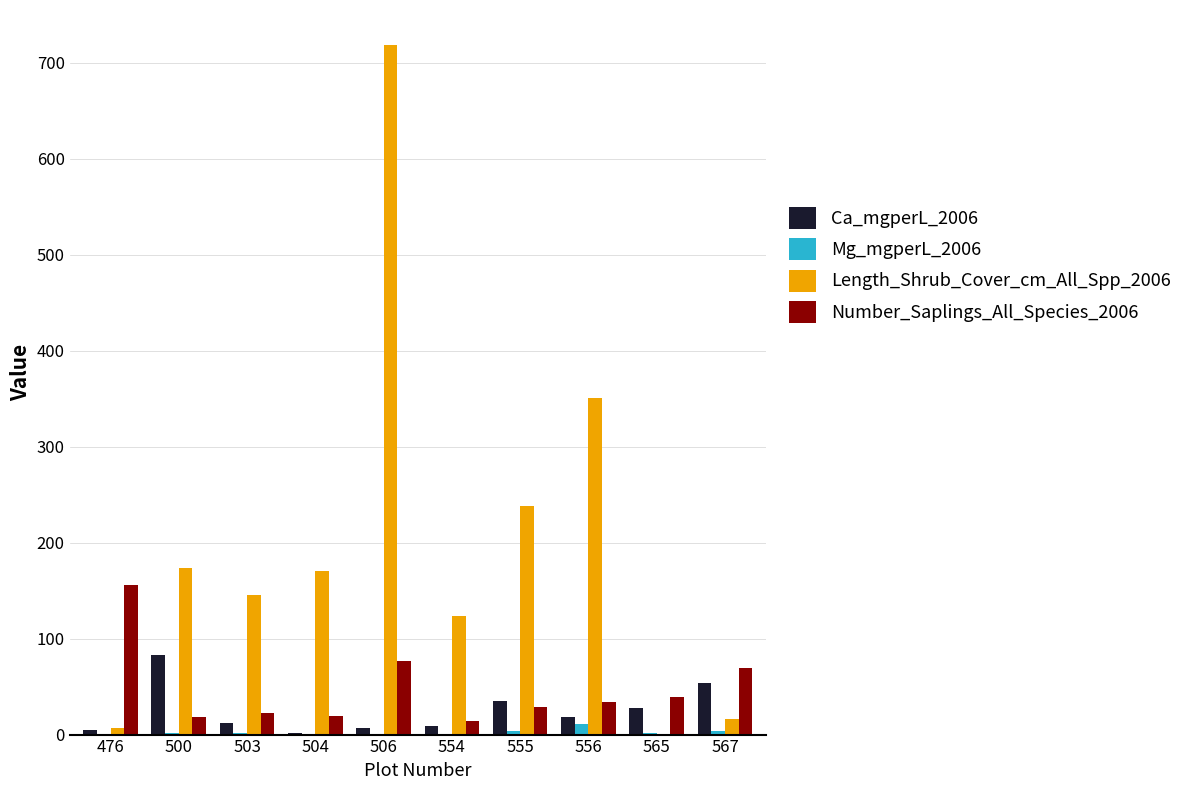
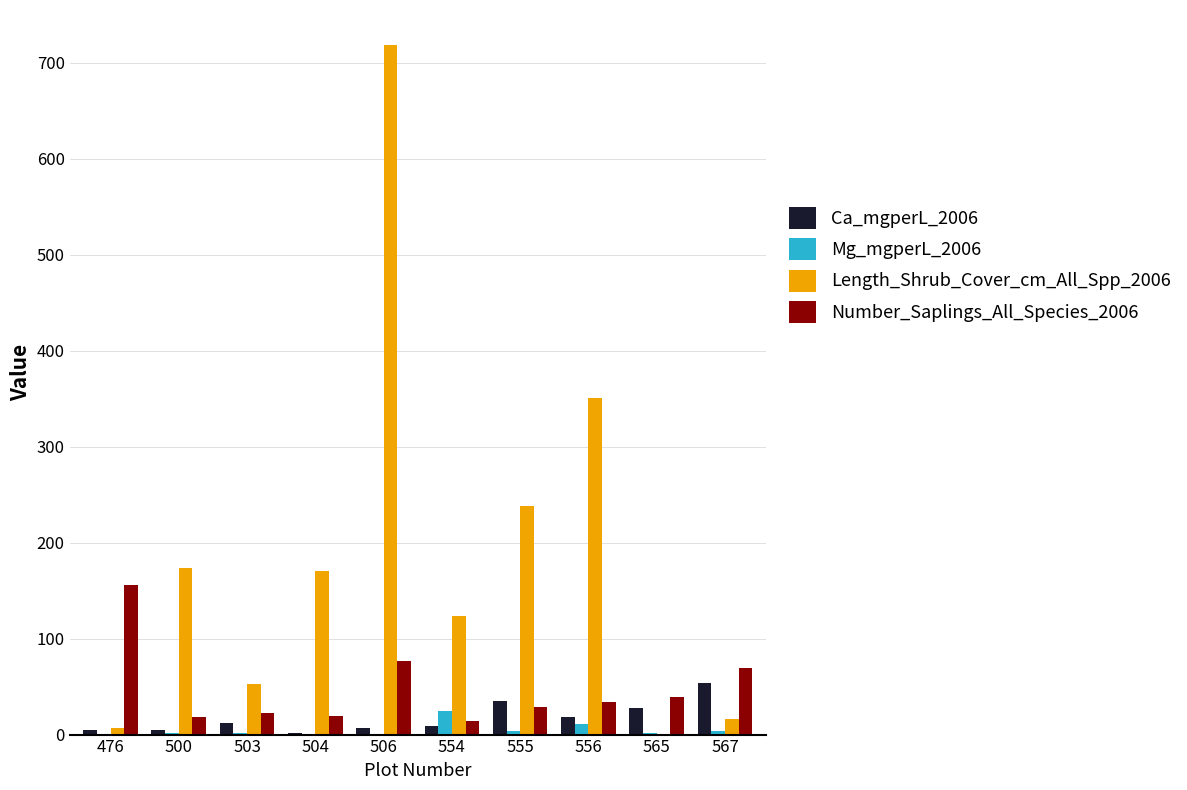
Ca_mgperL_2006, 500: 80 -> 0
Length_Shrub_Cover_cm_All_Spp_2006, 503: 150 -> 50
Mg_mgperL_2006, 554: 0 -> 20
